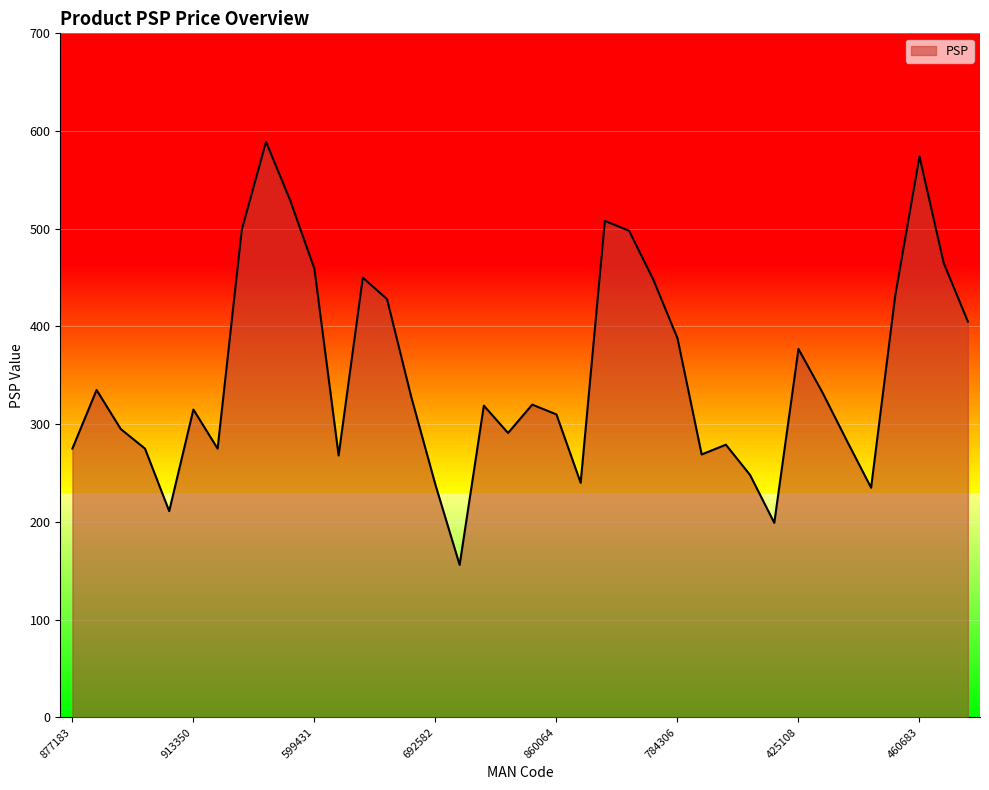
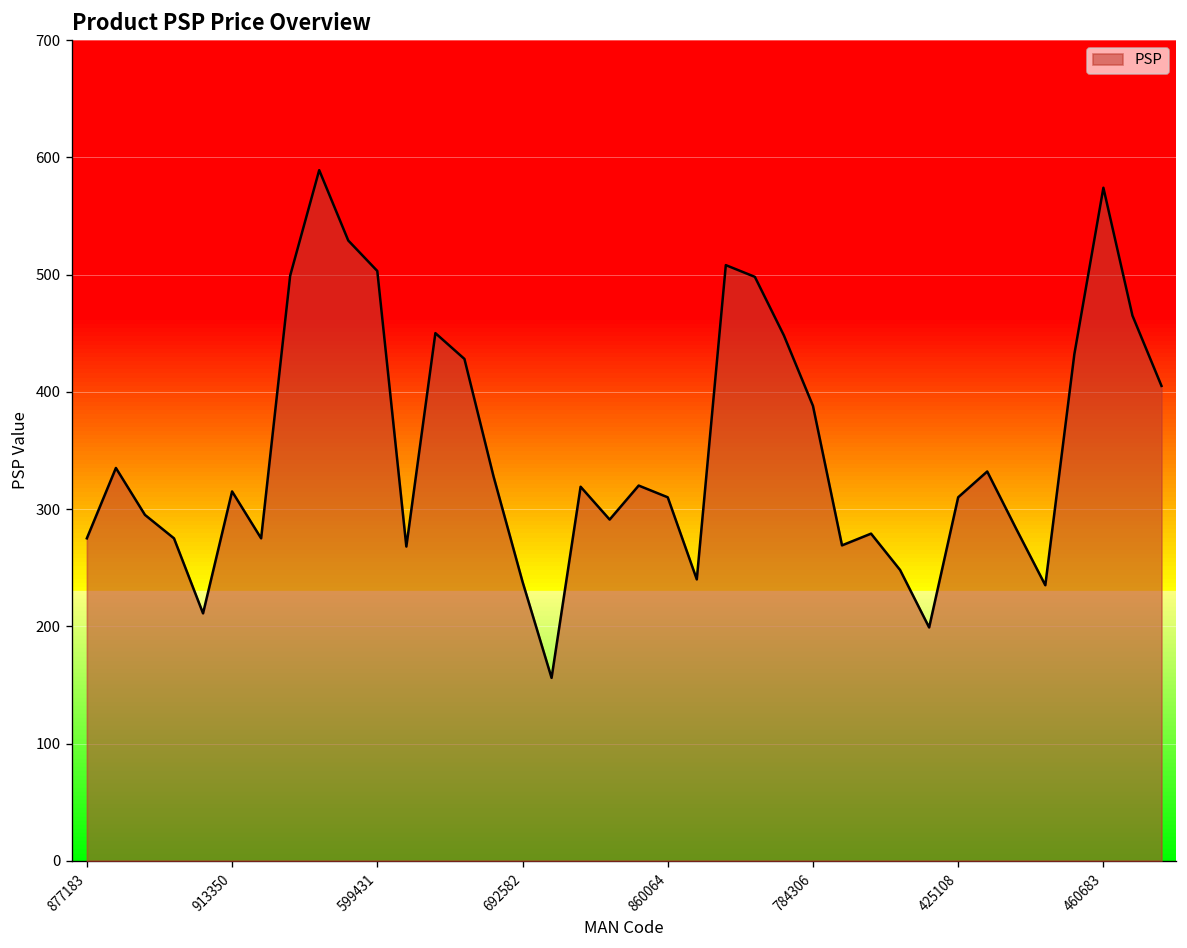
599431: 460 -> 500
425108: 380 -> 310
